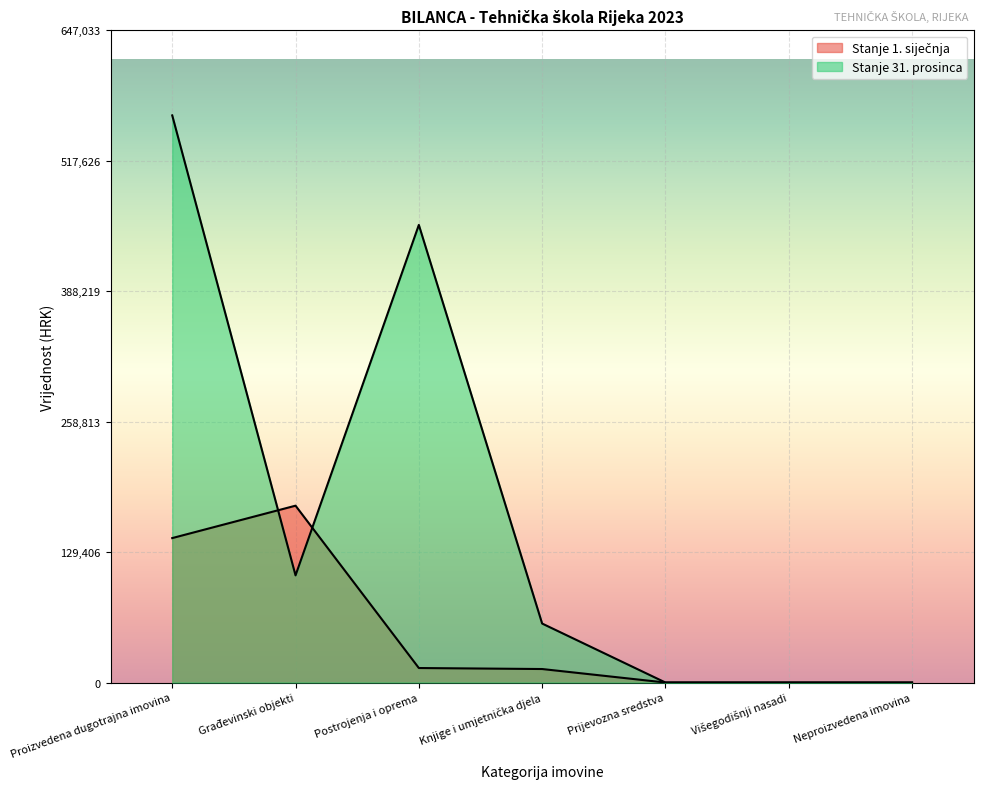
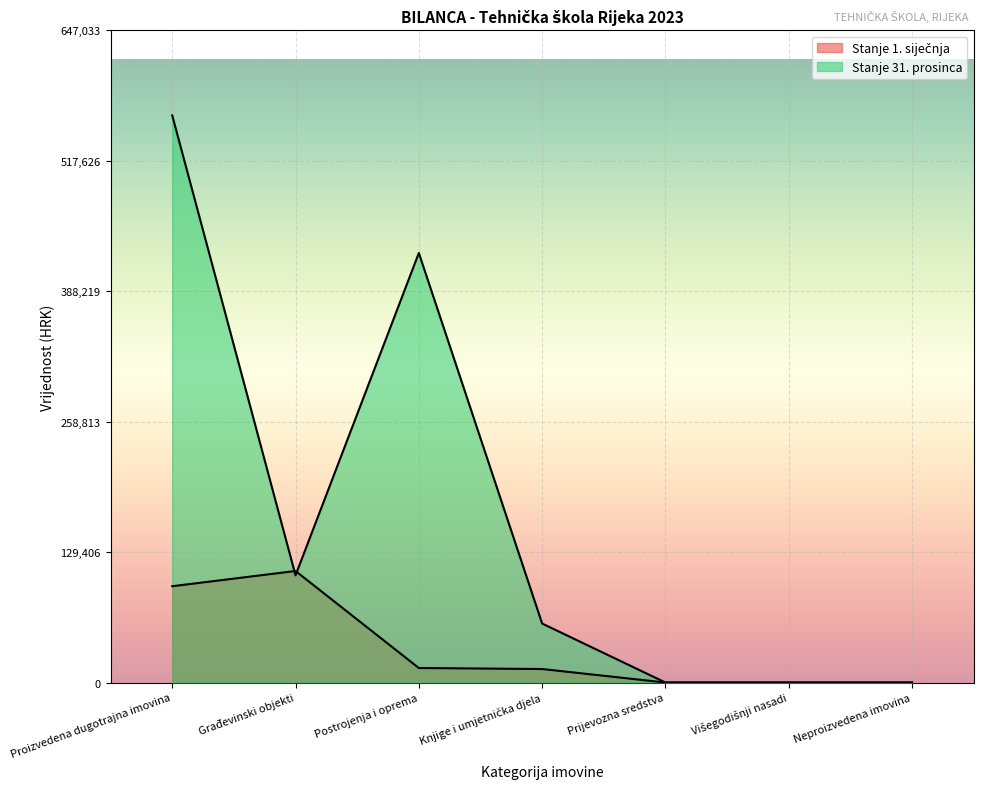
Stanje 1. siječnja, Proizvedena dugotrajna imovina: 143,000 -> 96,000
Stanje 1. siječnja, Građevinski objekti: 175,000 -> 111,000
Stanje 31. prosinca, Postrojenja i oprema: 454,000 -> 426,000
